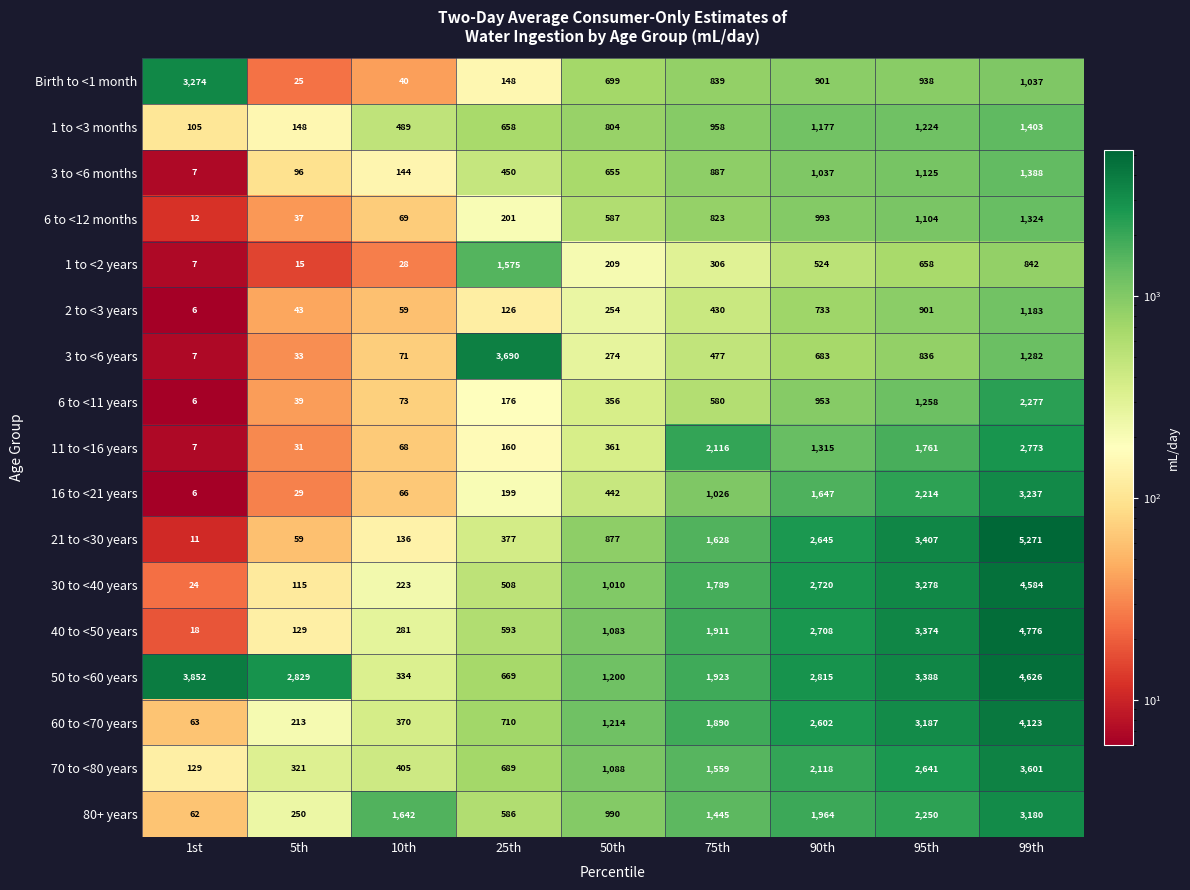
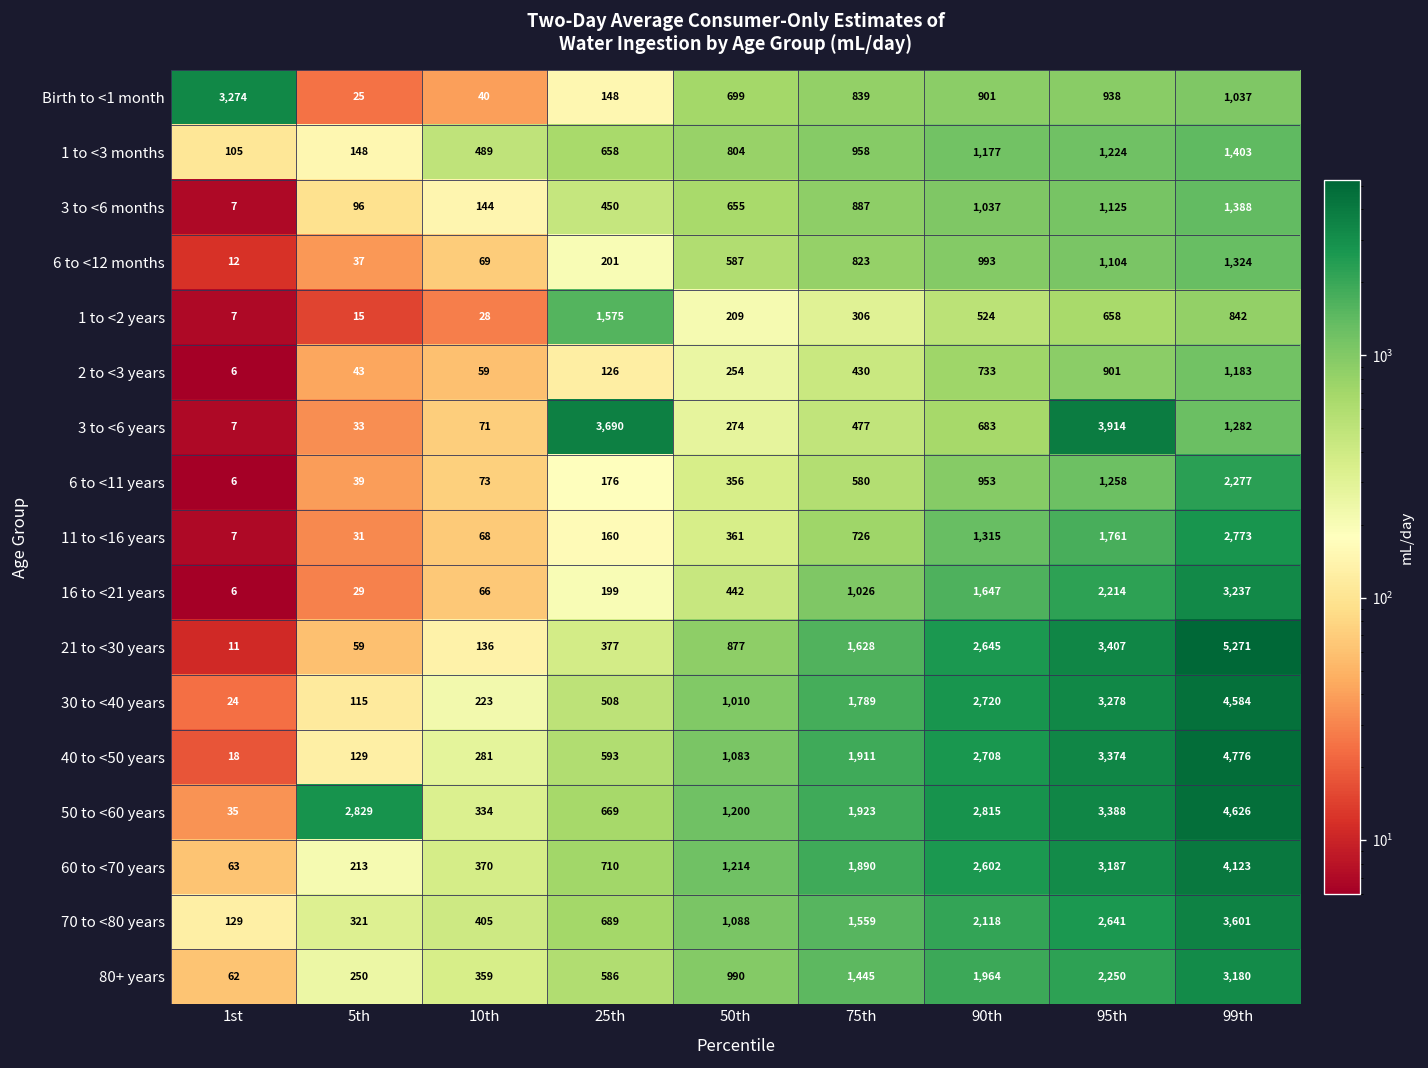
3 to <6 years, 95th: 836 -> 3,914
11 to <16 years, 75th: 2,116 -> 726
50 to <60 years, 1st: 3,852 -> 35
80+ years, 10th: 1,642 -> 359
